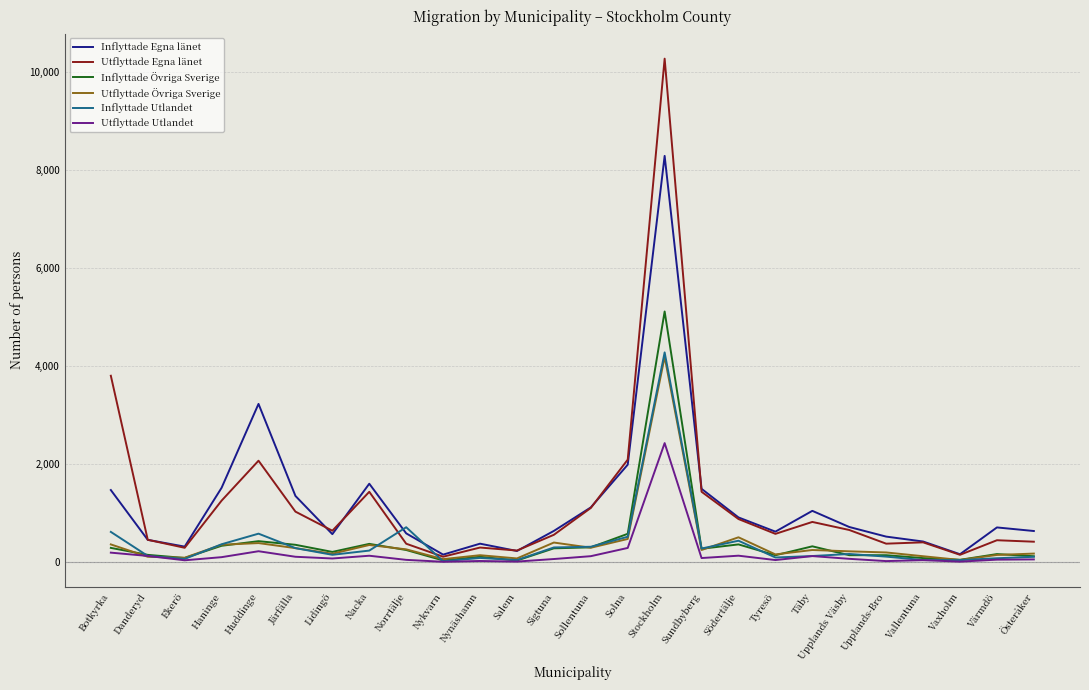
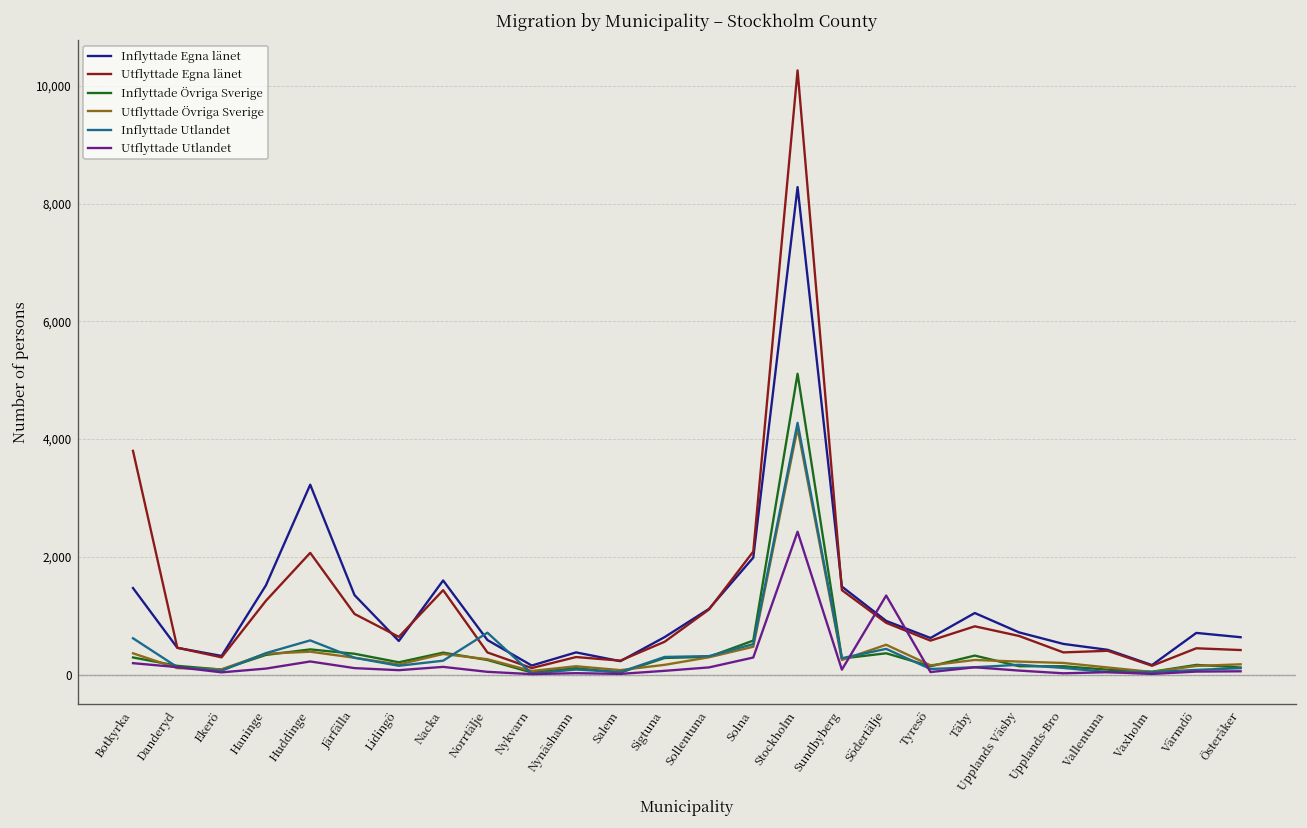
Utflyttade Övriga Sverige, Sigtuna: 400 -> 200
Utflyttade Utlandet, Södertälje: 100 -> 1,300
